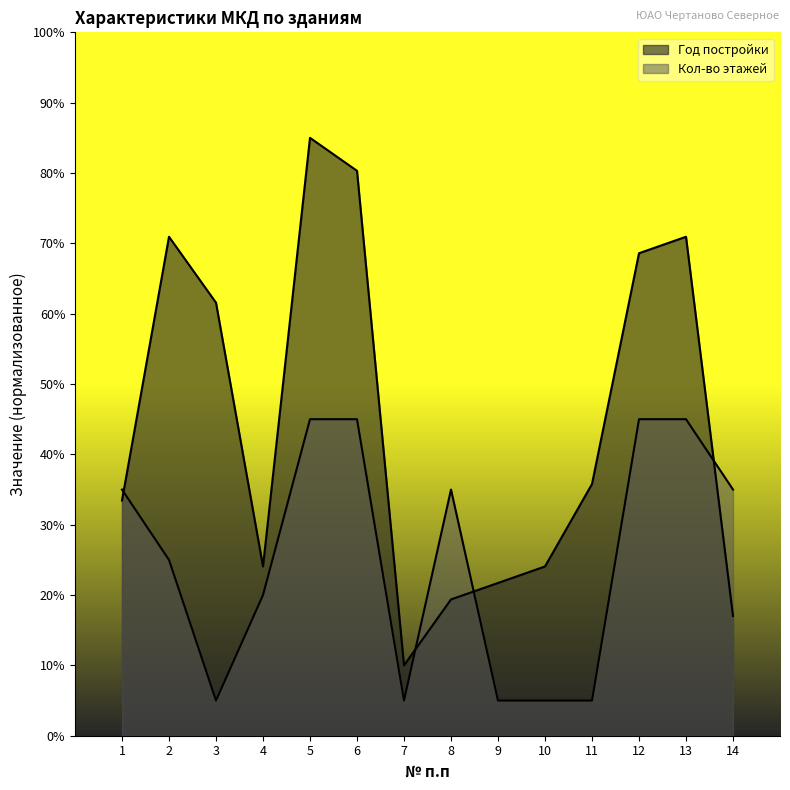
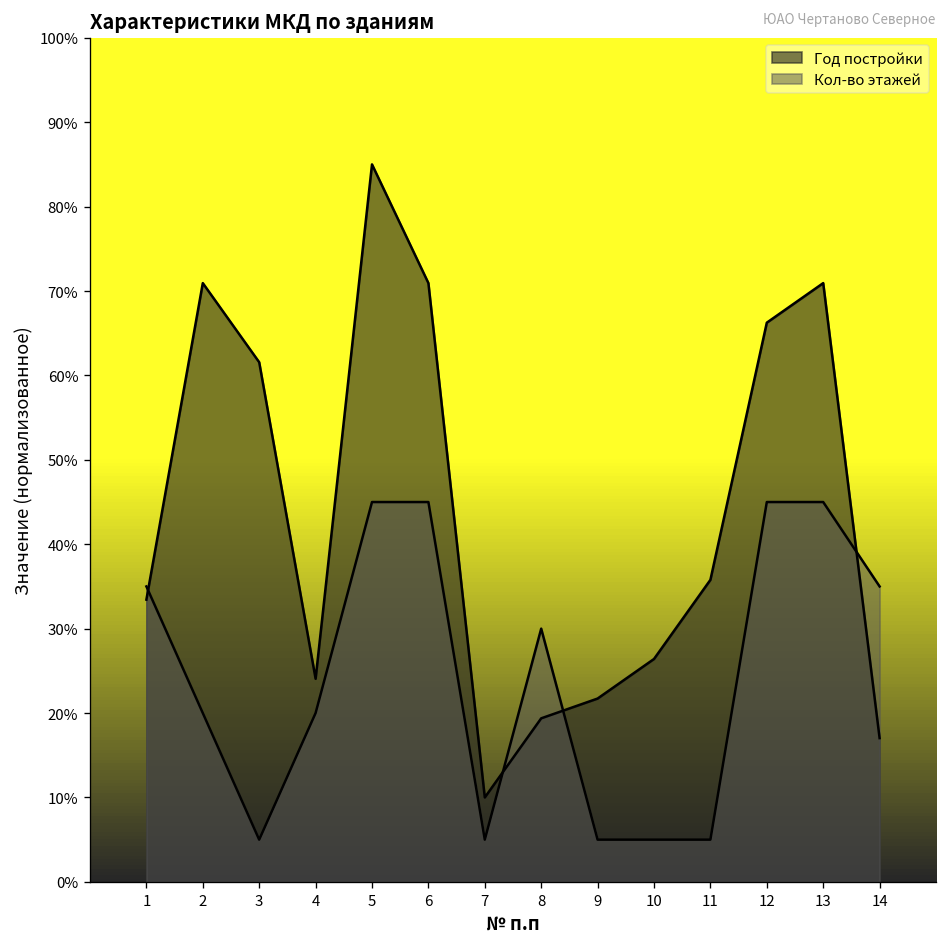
Кол-во этажей, 2: 25% -> 20%
Год постройки, 6: 80% -> 71%
Кол-во этажей, 8: 35% -> 30%
Год постройки, 10: 24% -> 26%
Год постройки, 12: 69% -> 66%
